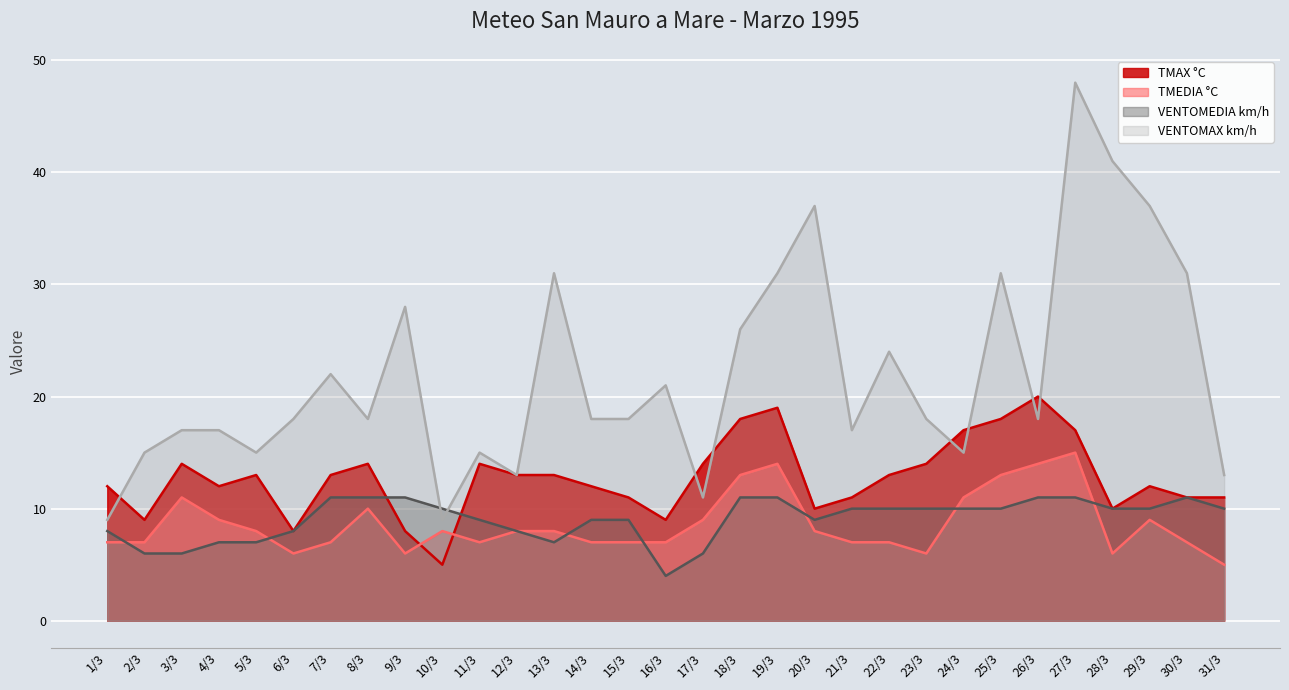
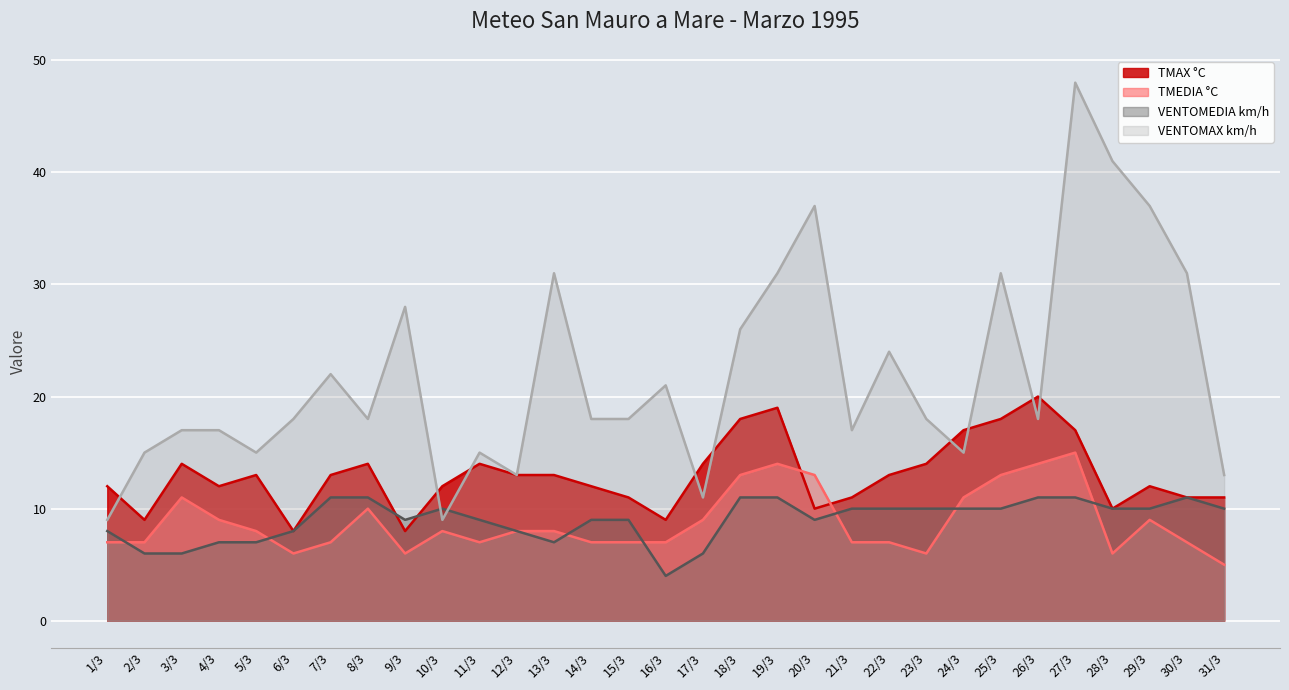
VENTOMEDIA km/h, 9/3: 11 -> 9
TMAX °C, 10/3: 5 -> 12
TMEDIA °C, 20/3: 8 -> 13
